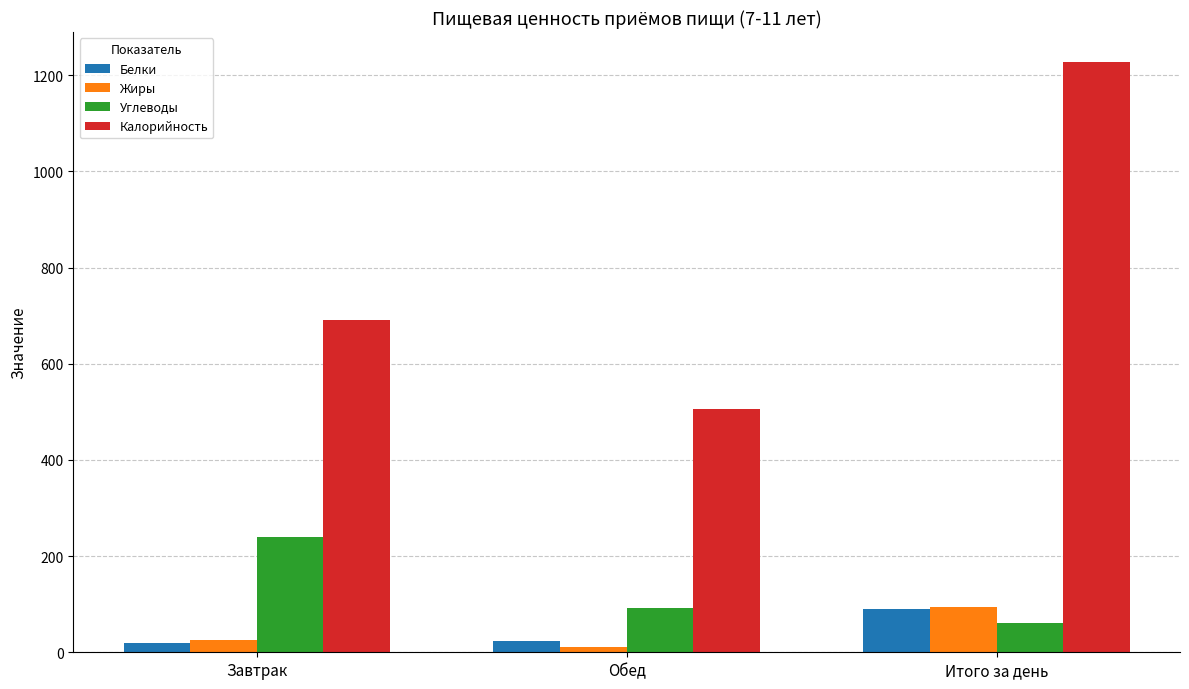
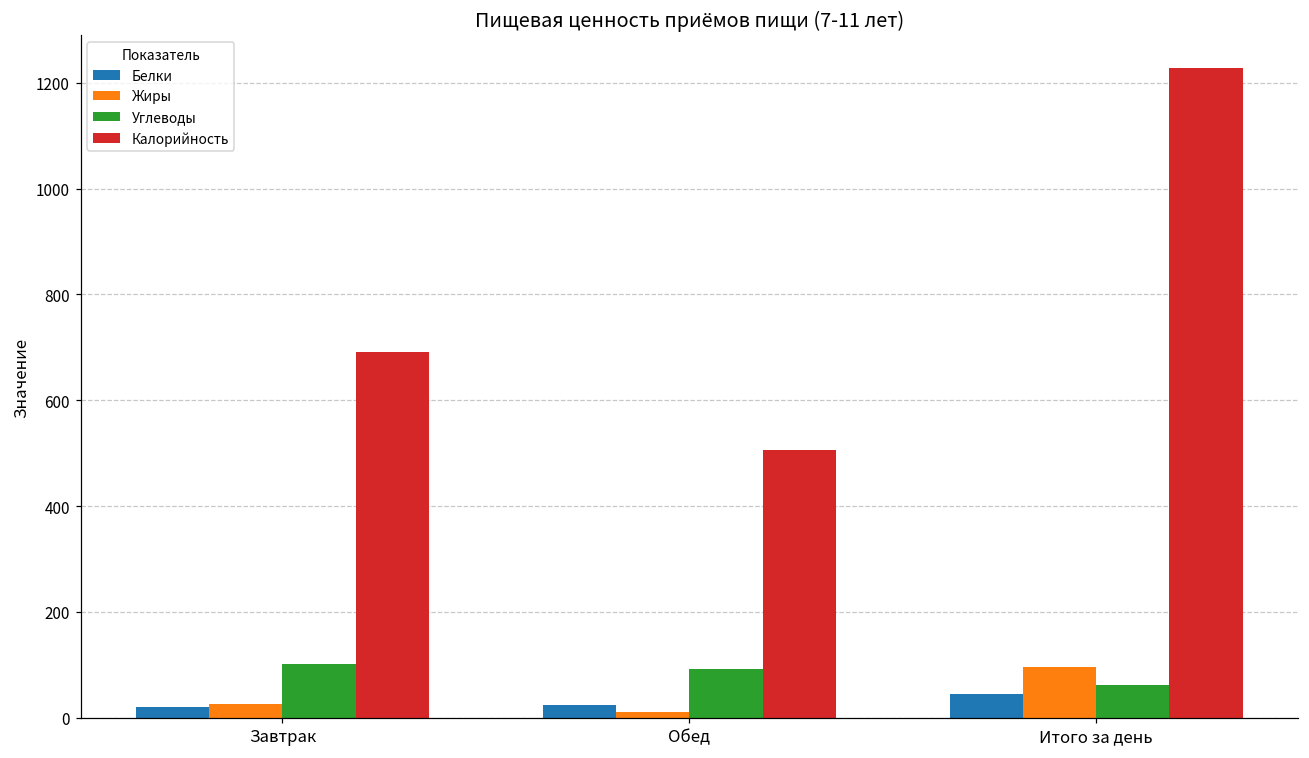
Углеводы, Завтрак: 240 -> 100
Белки, Итого за день: 90 -> 40
